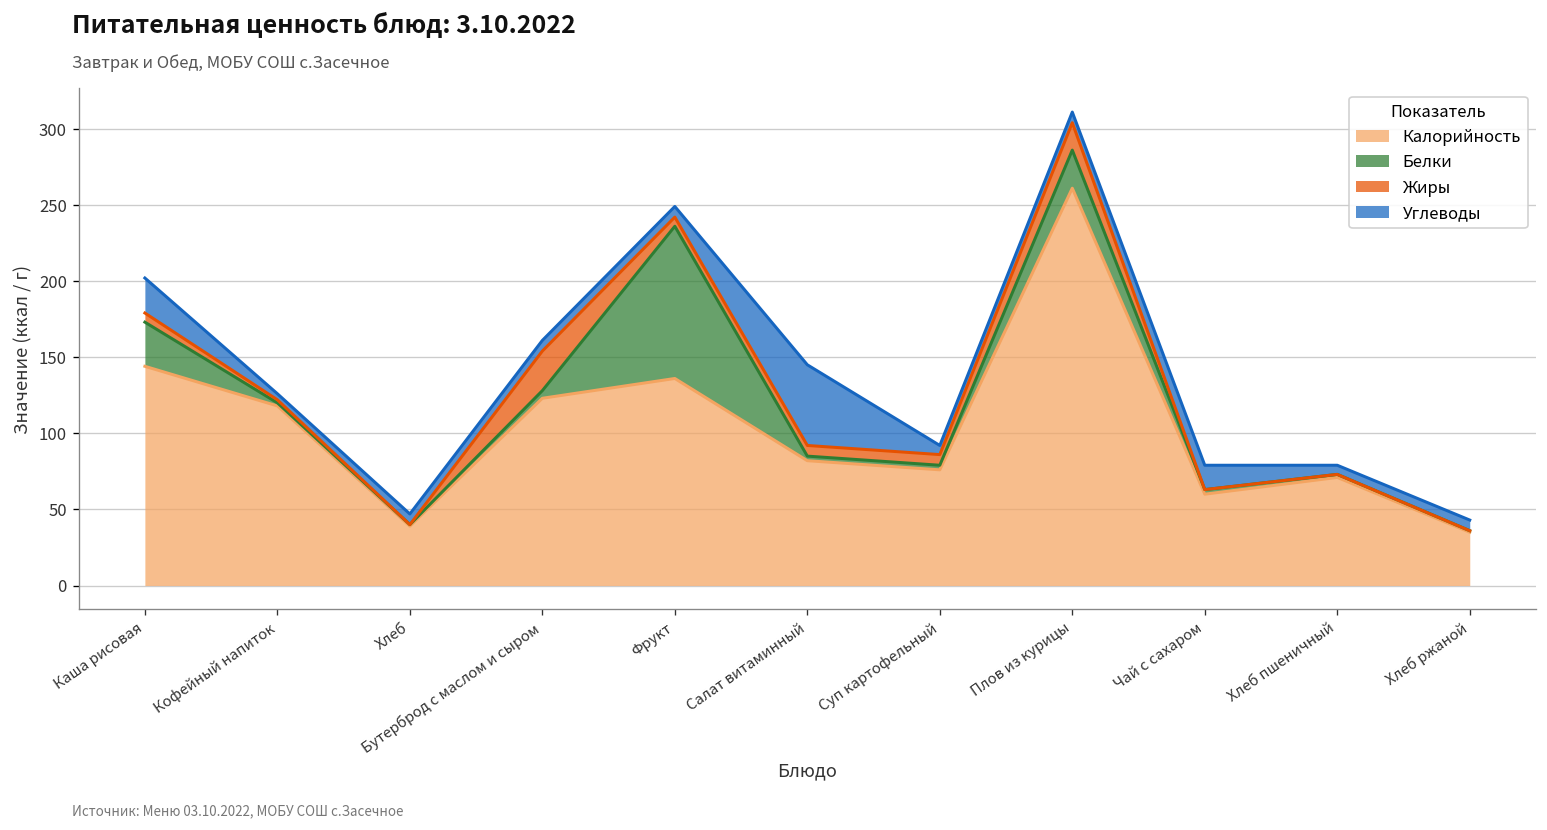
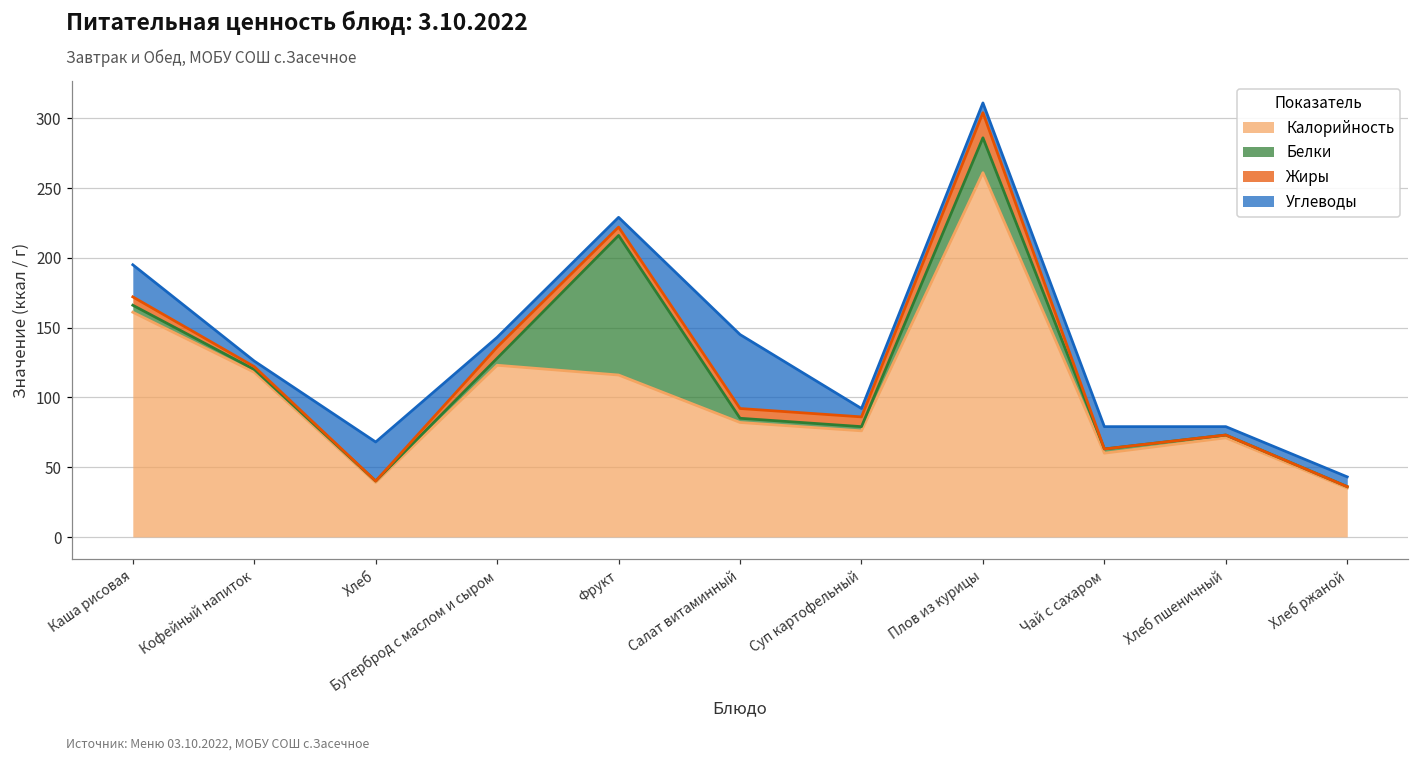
Калорийность, Каша рисовая: 144 -> 161
Белки, Каша рисовая: 29 -> 5
Углеводы, Хлеб: 7 -> 28
Жиры, Бутерброд с маслом и сыром: 26 -> 8
Калорийность, Фрукт: 136 -> 116
